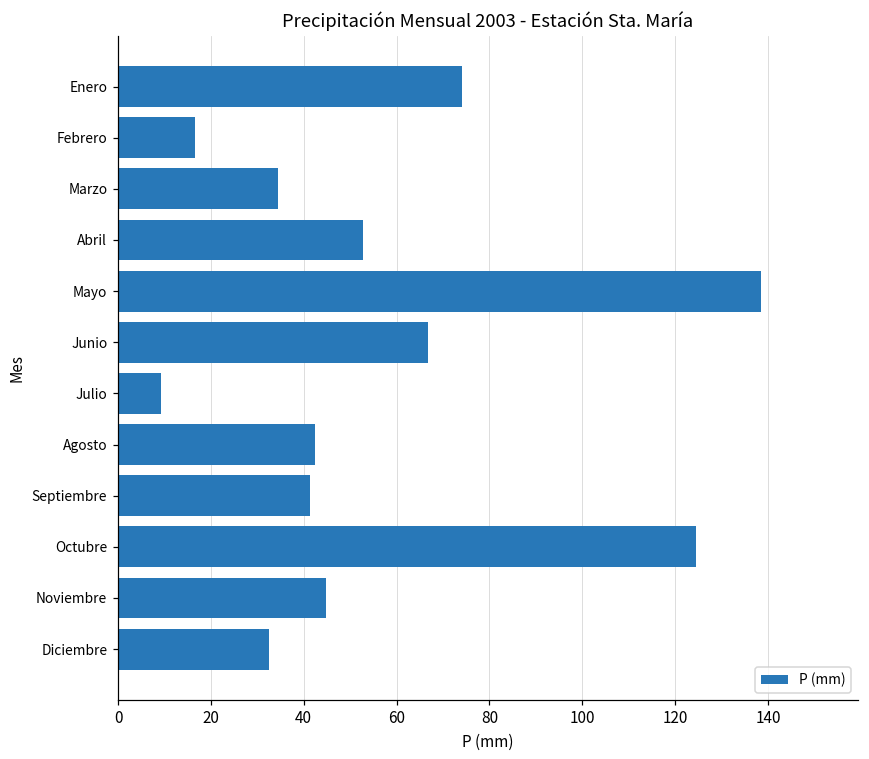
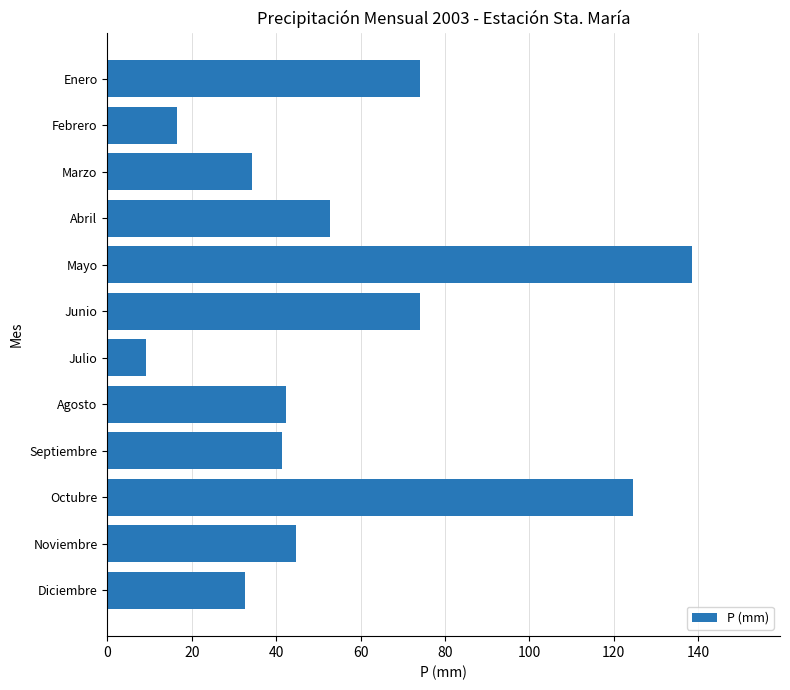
Junio: 67 -> 74
